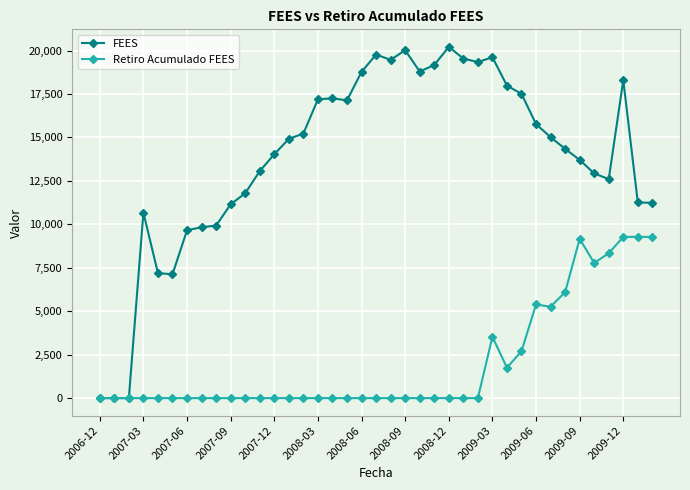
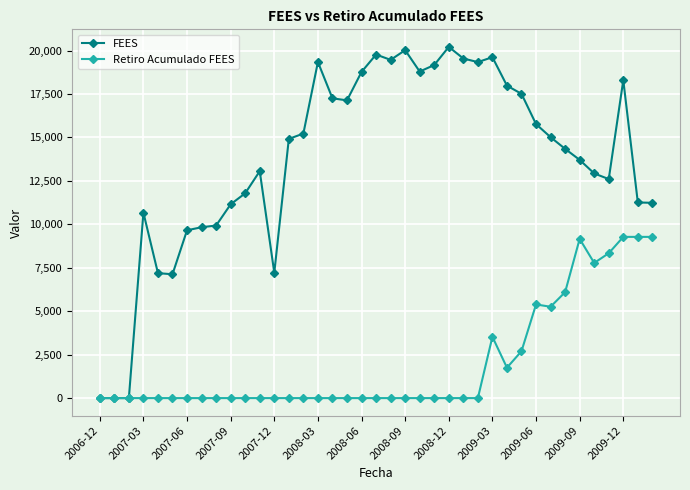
FEES, 2007-12: 14,000 -> 7,200
FEES, 2008-03: 17,200 -> 19,300
